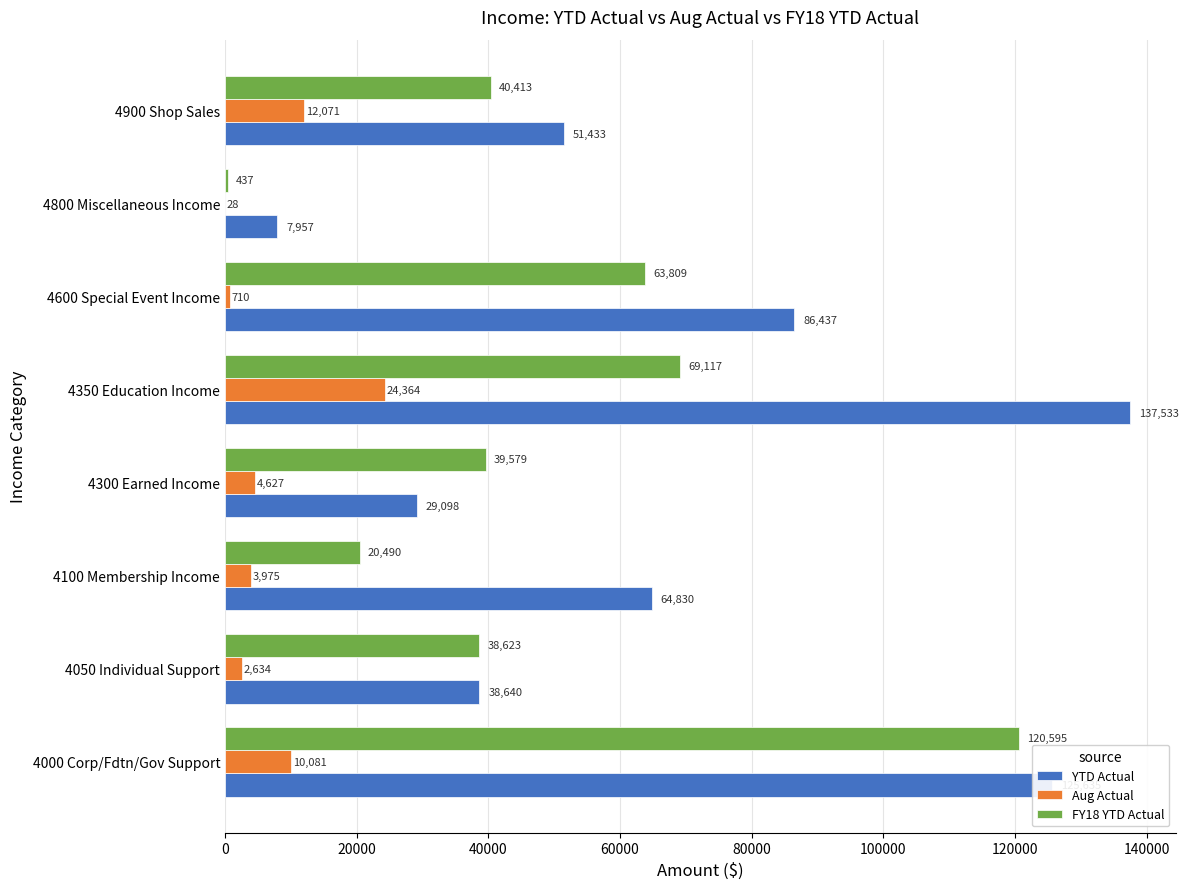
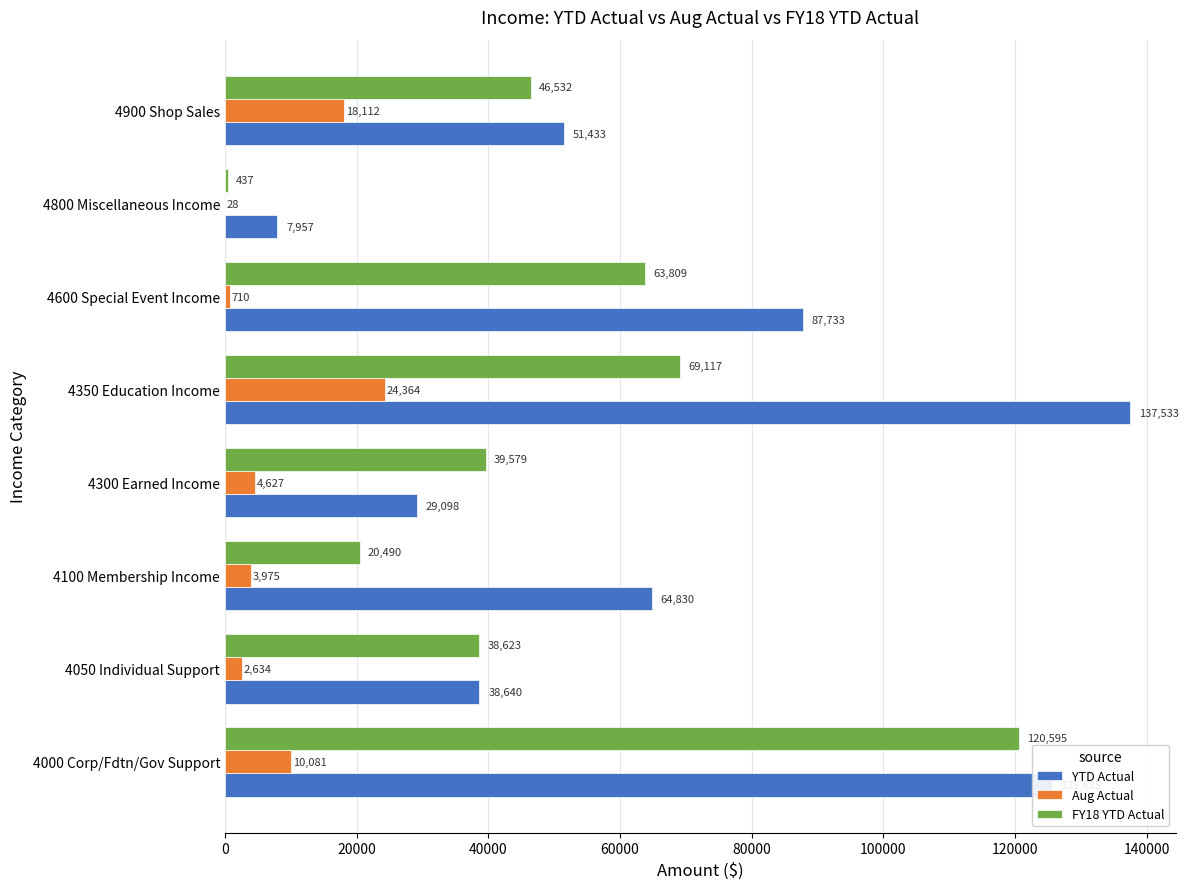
FY18 YTD Actual, 4900 Shop Sales: 40,413 -> 46,532
Aug Actual, 4900 Shop Sales: 12,071 -> 18,112
YTD Actual, 4600 Special Event Income: 86,437 -> 87,733
